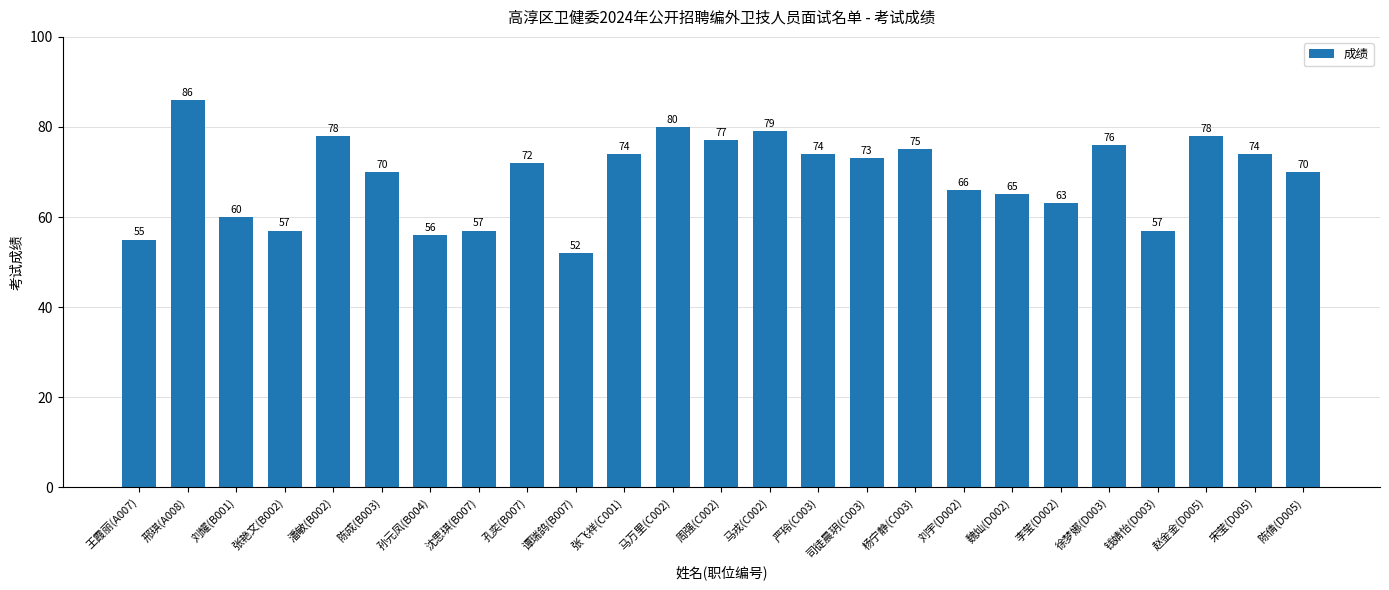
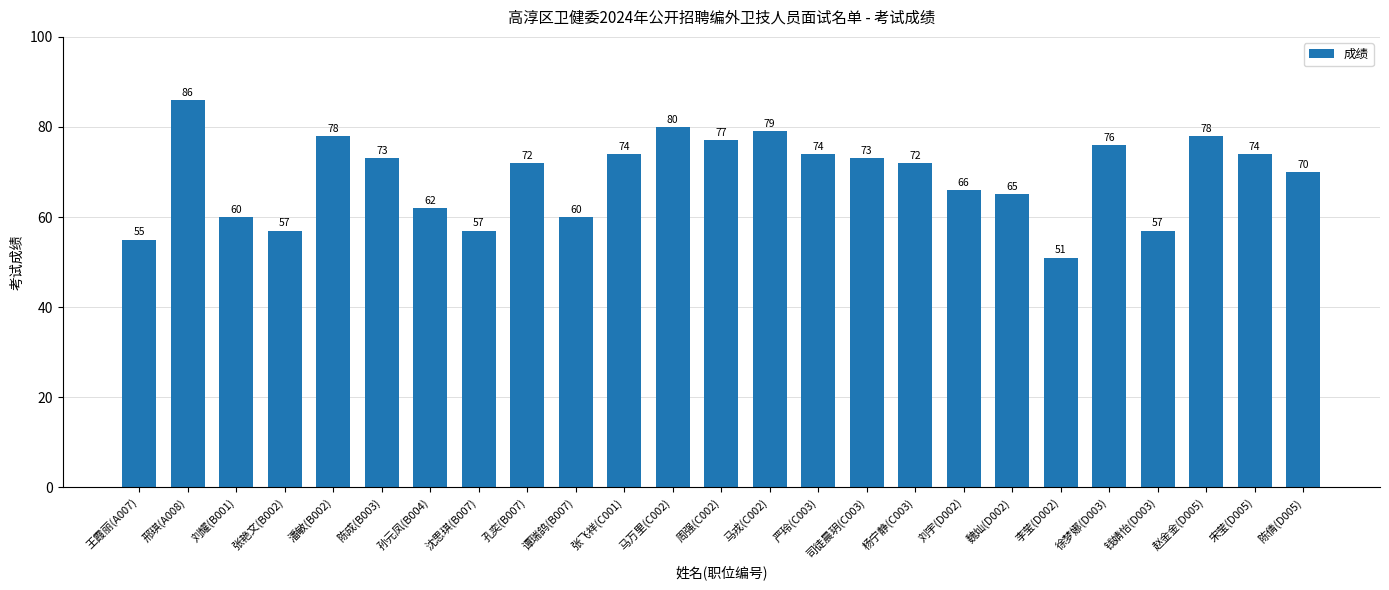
陈成(B003): 70 -> 73
孙元凤(B004): 56 -> 62
谭瑞鸽(B007): 52 -> 60
杨宁静(C003): 75 -> 72
李莹(D002): 63 -> 51
